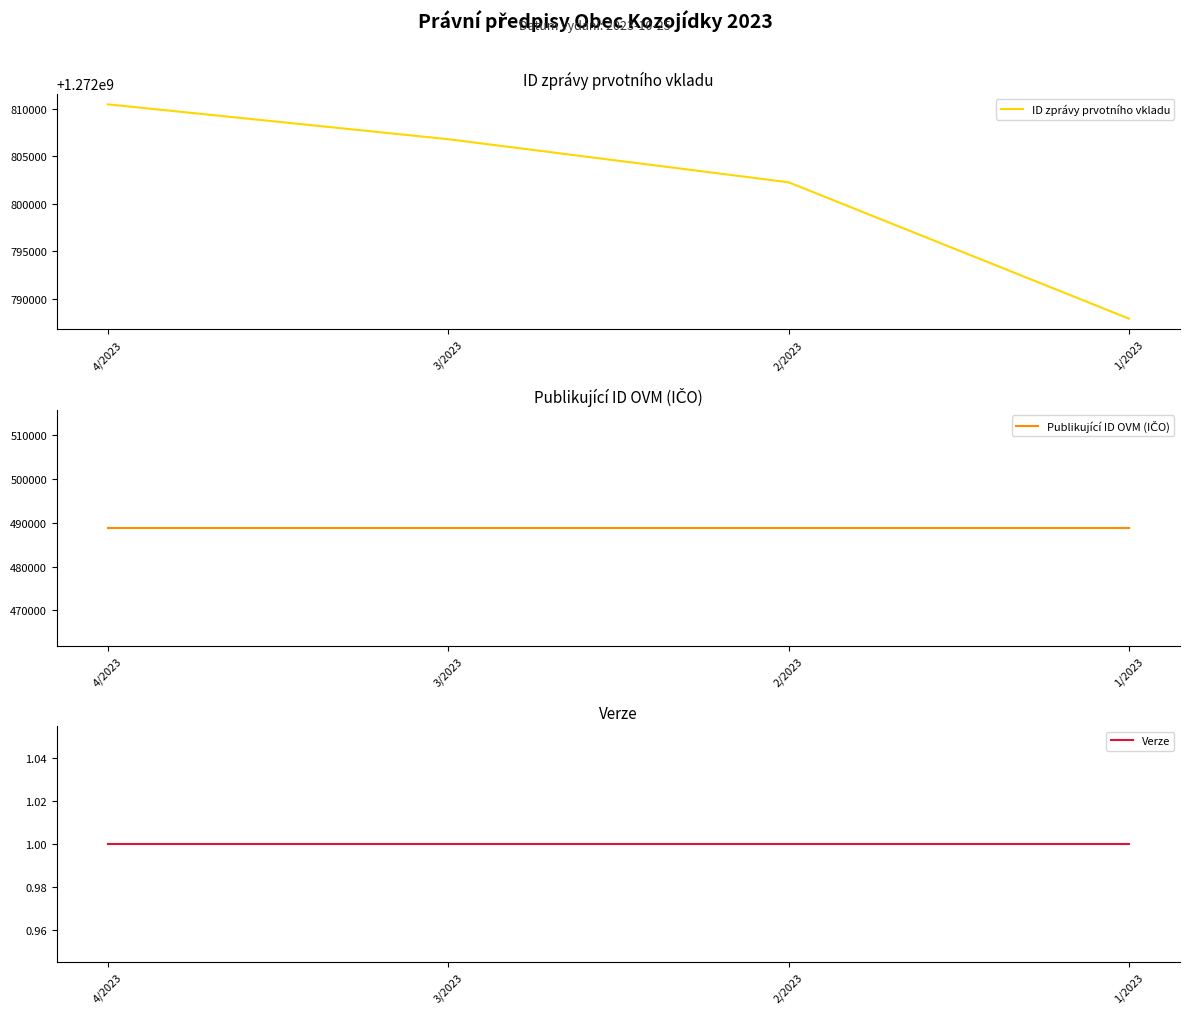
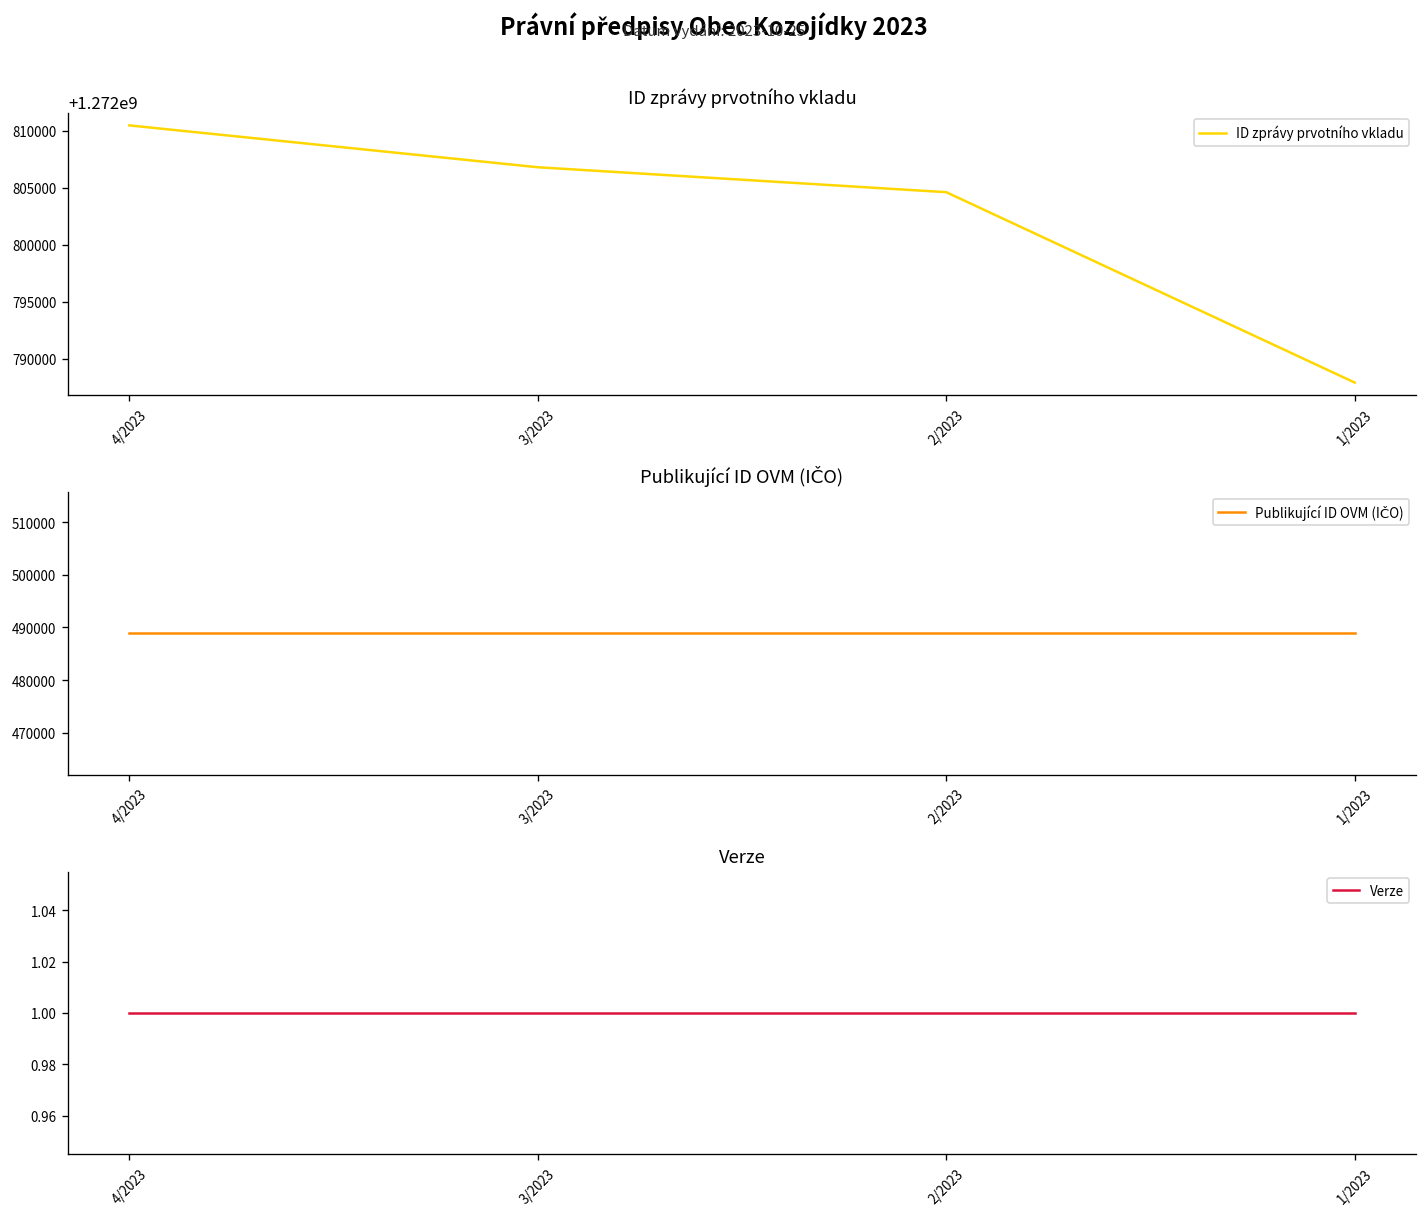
ID zprávy prvotního vkladu, 2/2023: 1272802000 -> 1272805000
